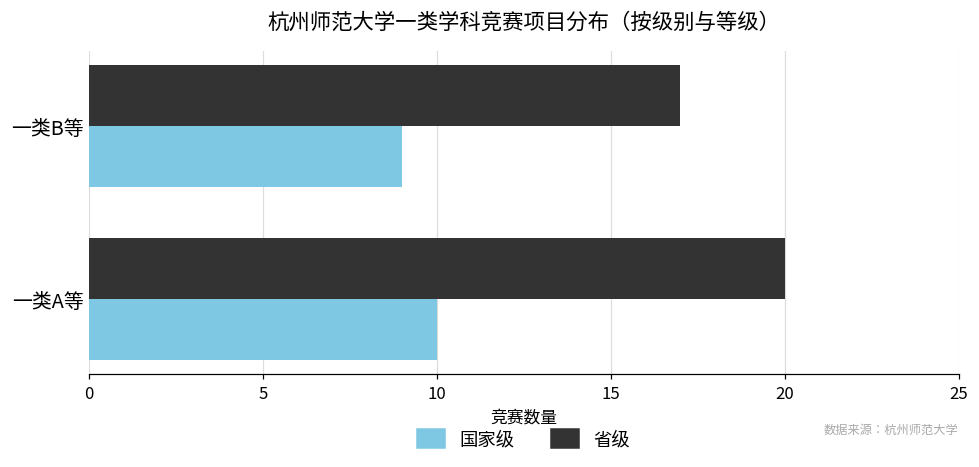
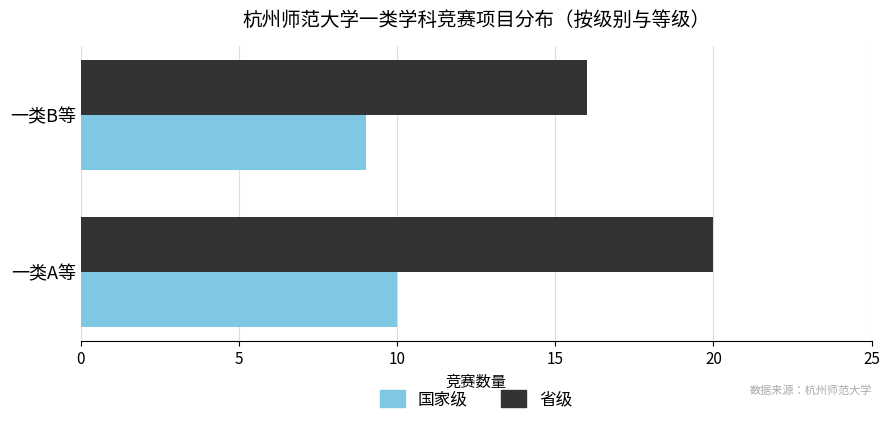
省级, 一类B等: 17 -> 16
